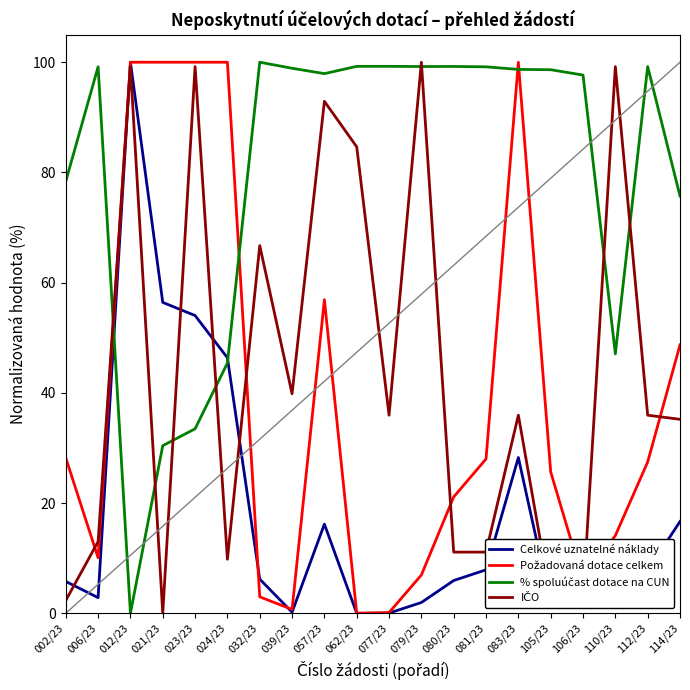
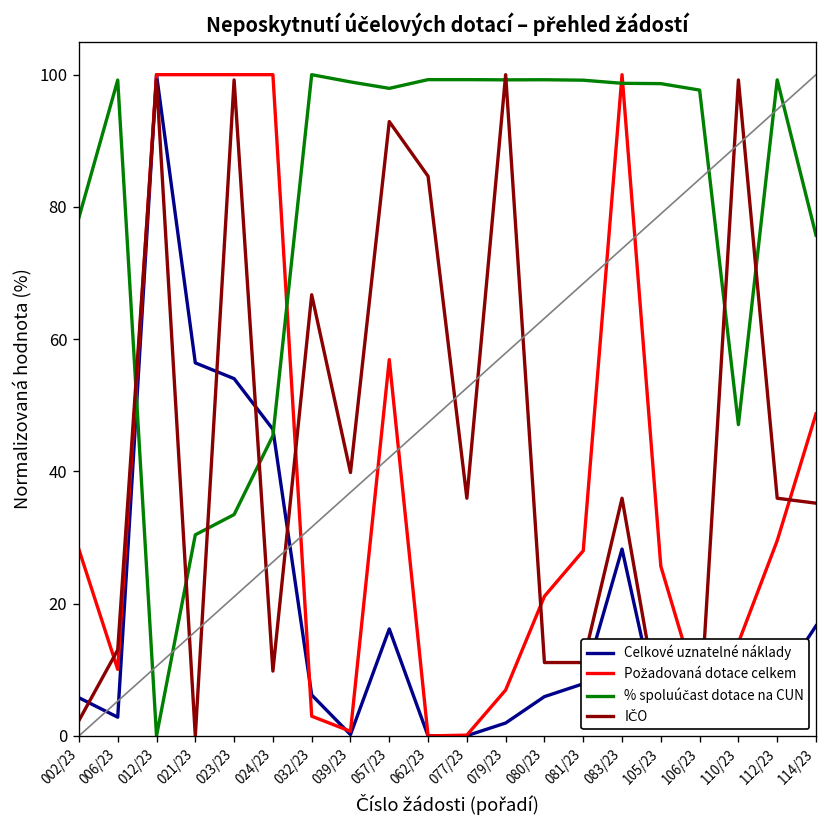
Požadovaná dotace celkem, 112/23: 27 -> 30
